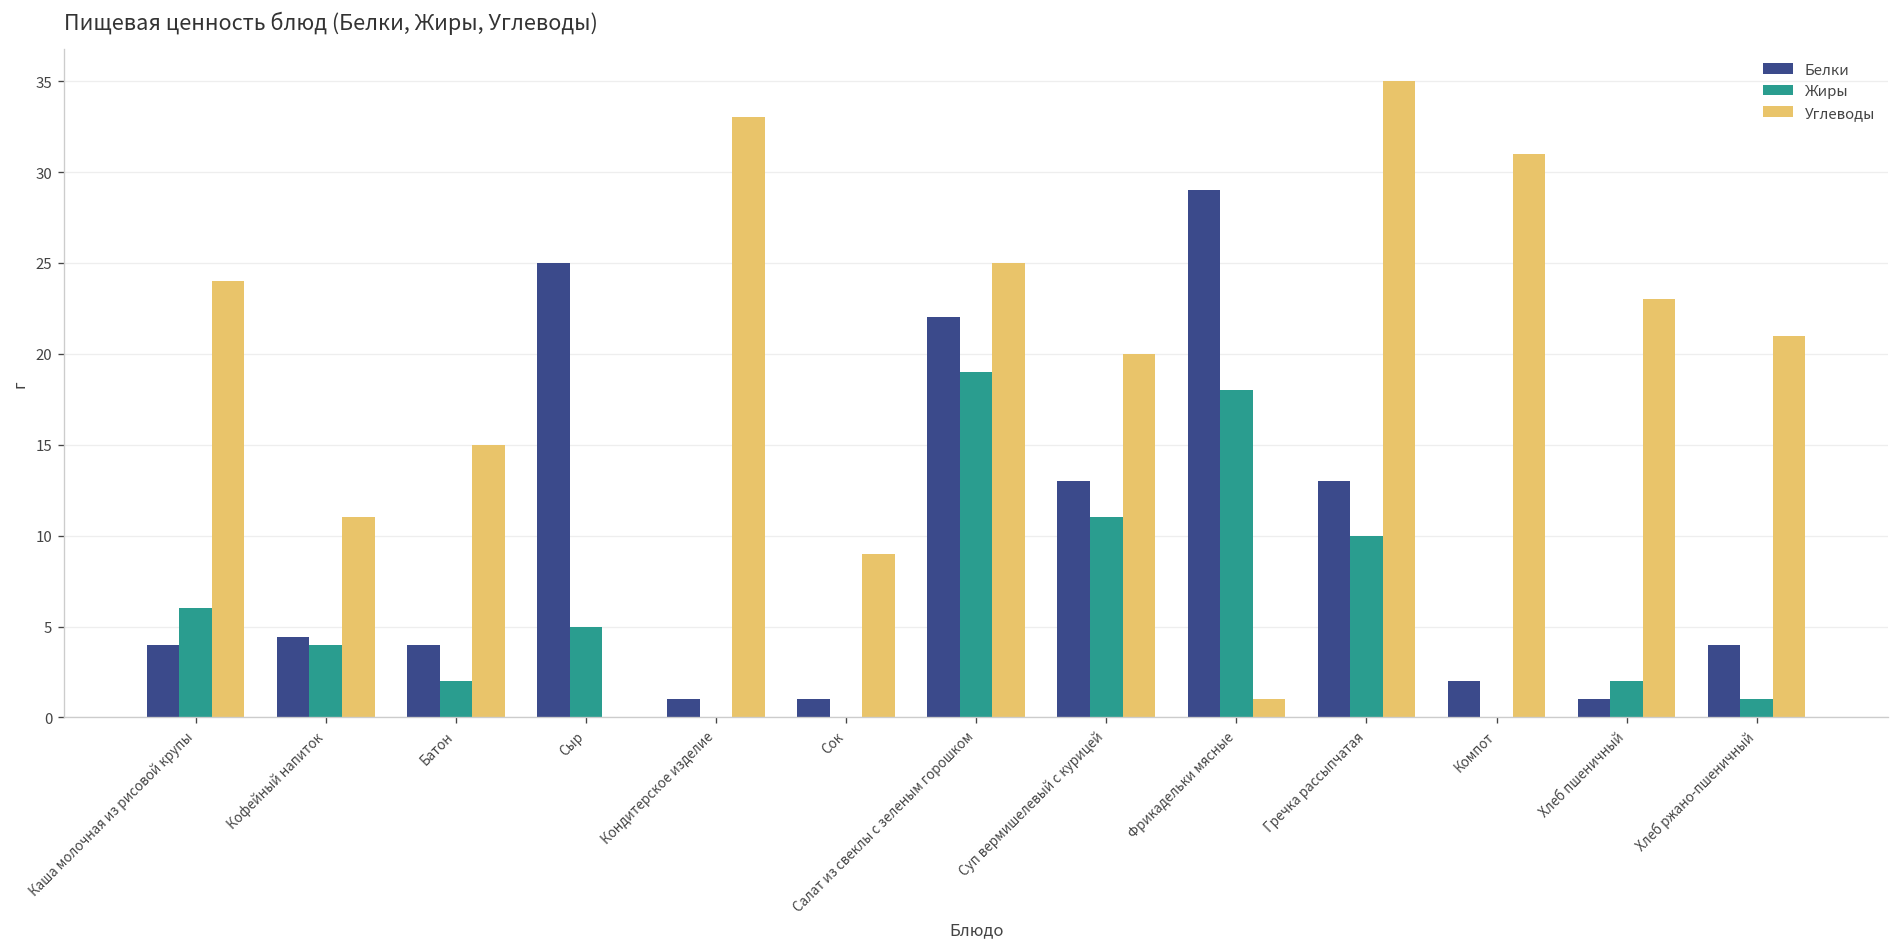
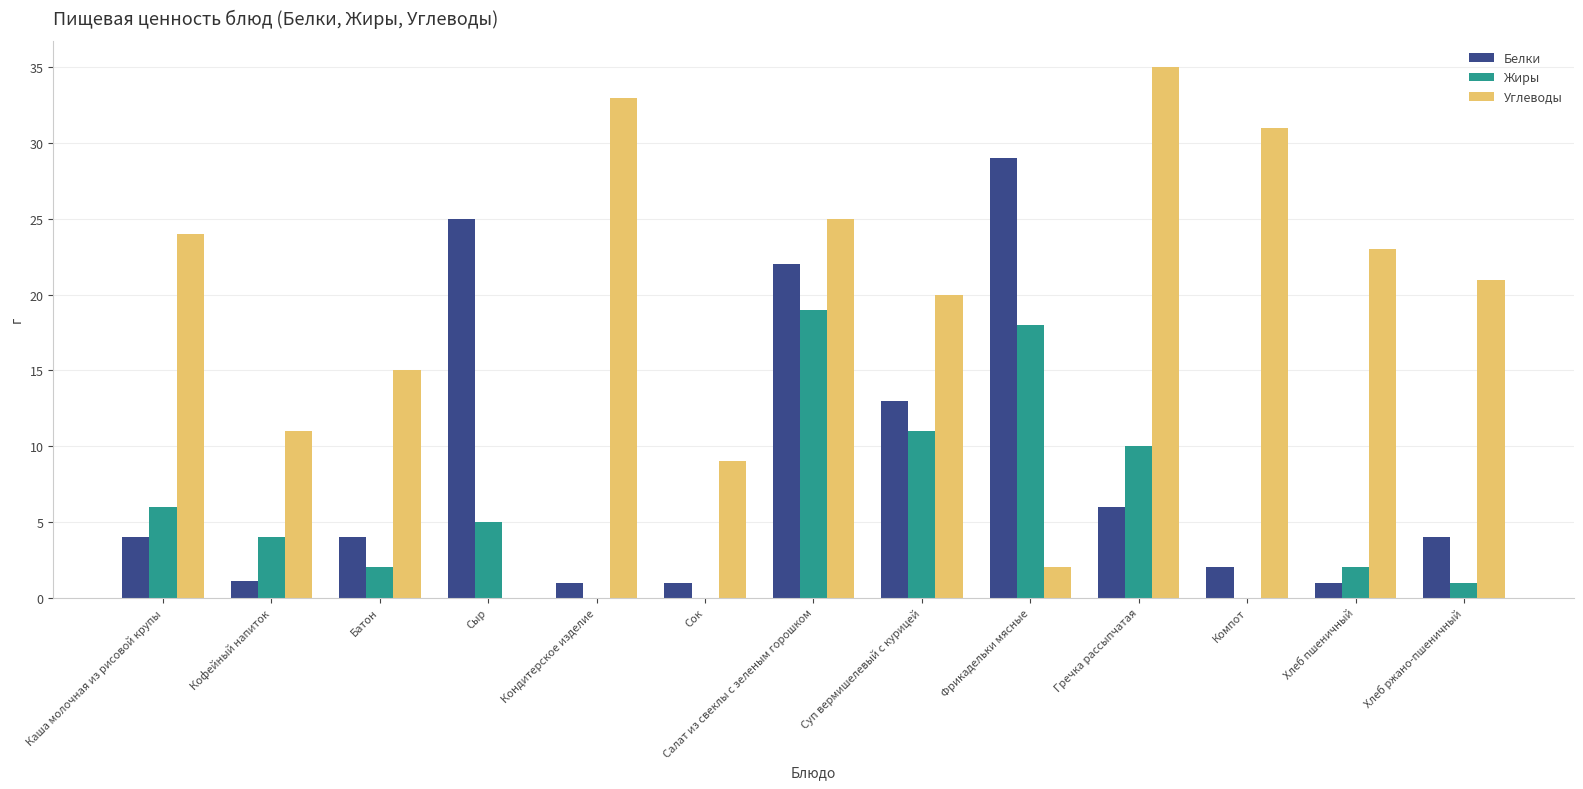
Белки, Кофейный напиток: 4.4 -> 1.1
Углеводы, Фрикадельки мясные: 1 -> 2
Белки, Гречка рассыпчатая: 13 -> 6
